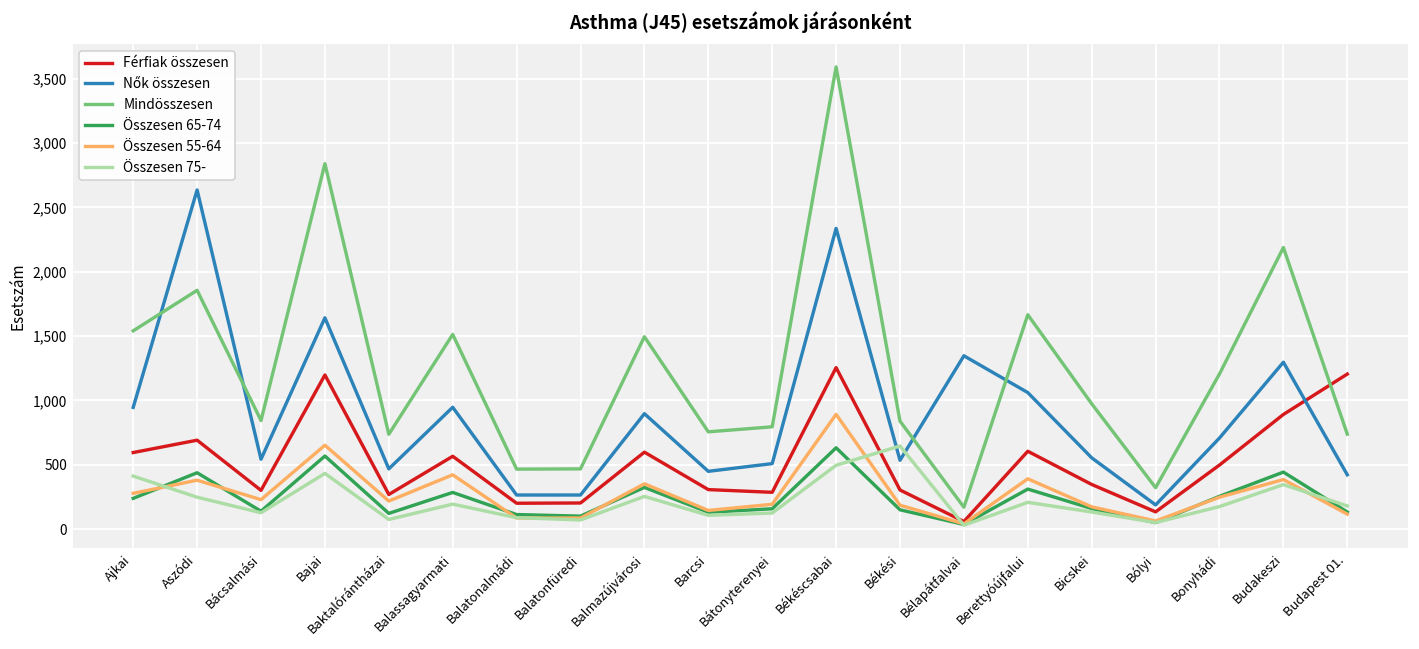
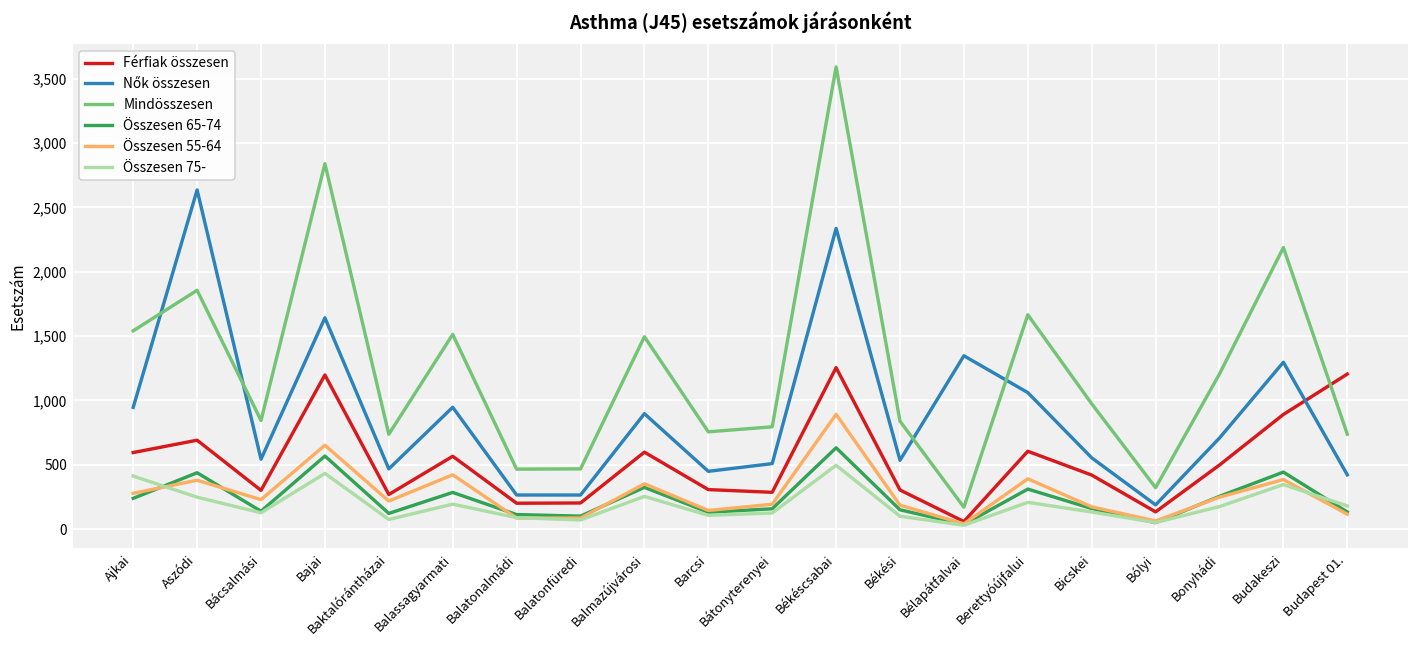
Összesen 75-, Békési: 650 -> 100
Férfiak összesen, Bicskei: 350 -> 420
